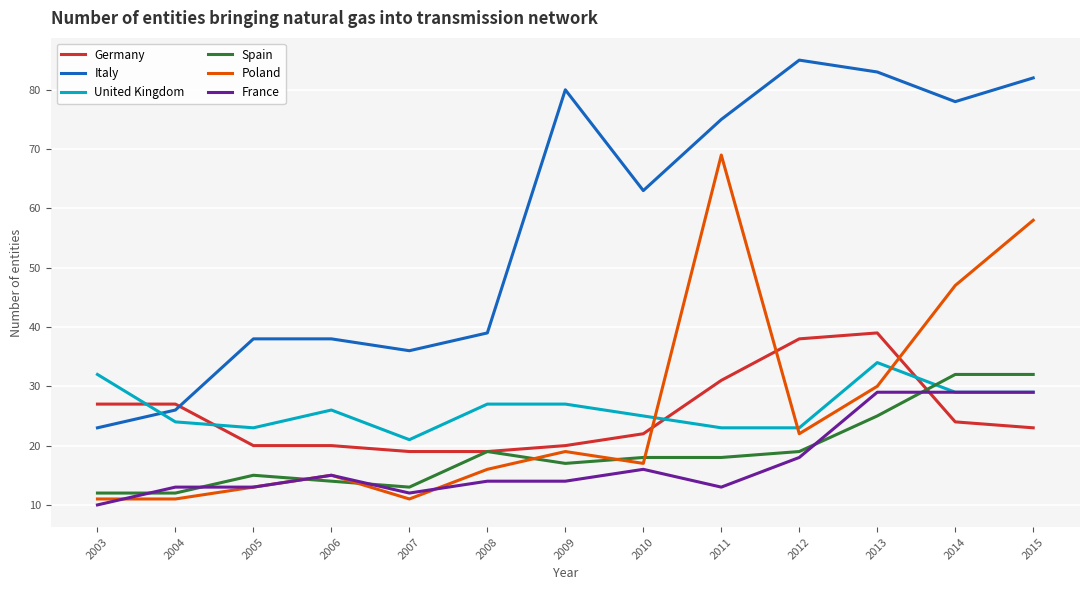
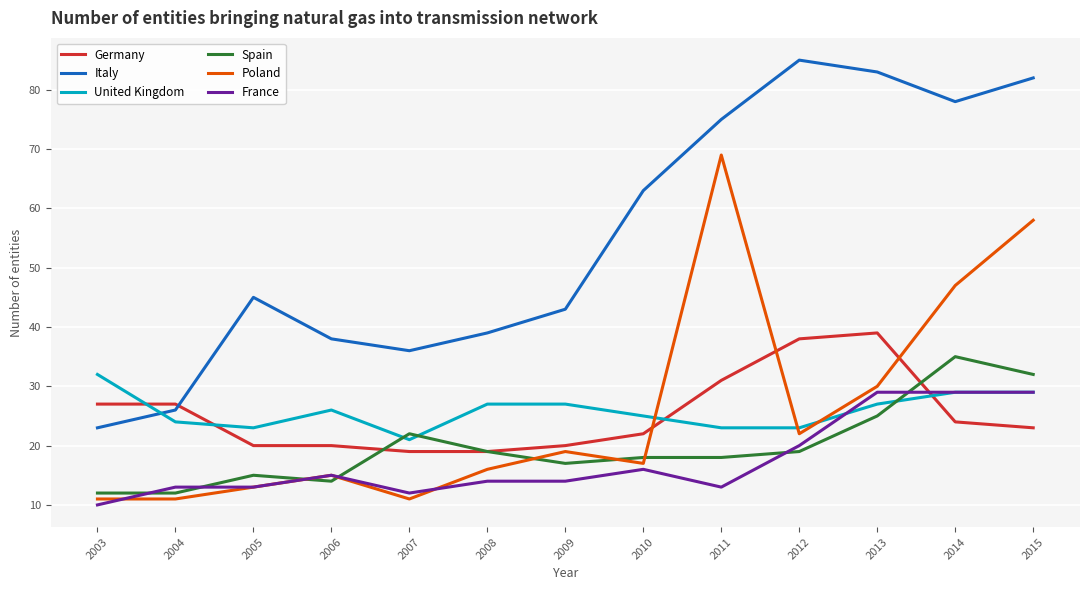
Italy, 2005: 38 -> 45
Spain, 2007: 13 -> 22
Italy, 2009: 80 -> 43
France, 2012: 18 -> 20
United Kingdom, 2013: 34 -> 27
Spain, 2014: 32 -> 35
